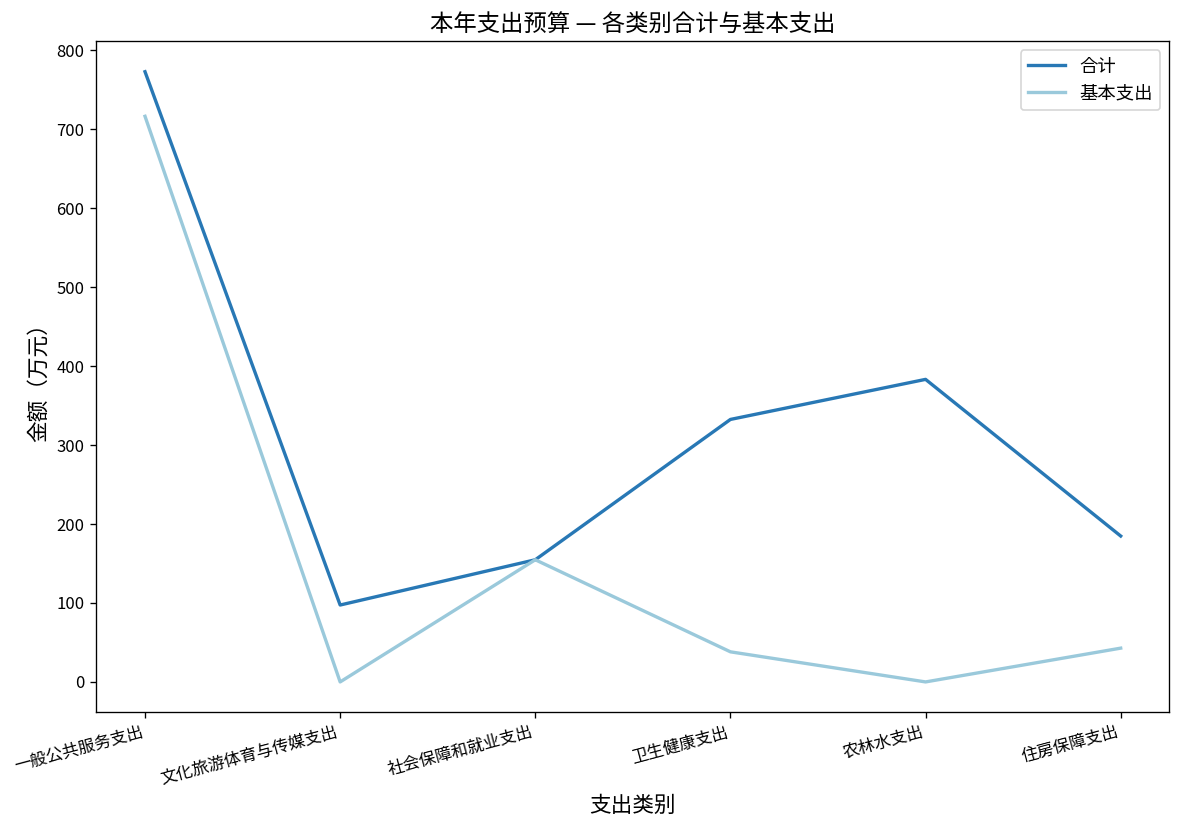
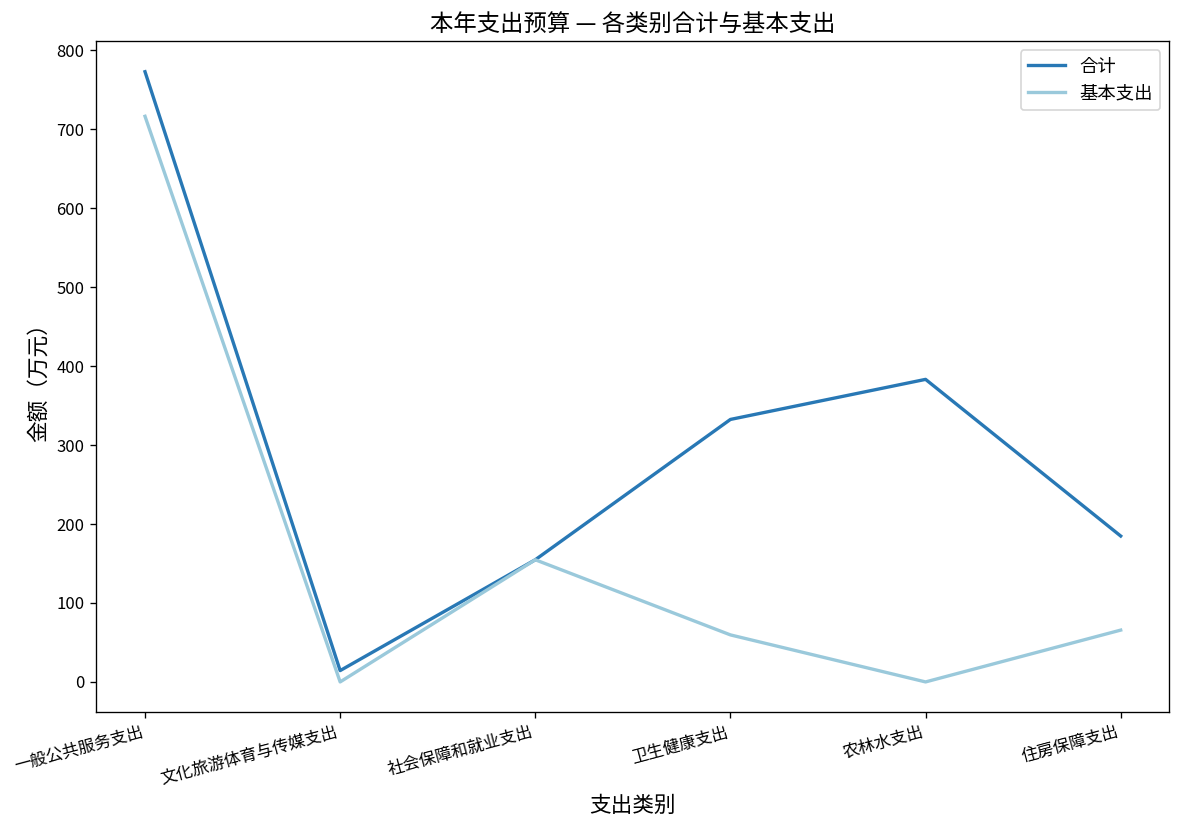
合计, 文化旅游体育与传媒支出: 100 -> 10
基本支出, 卫生健康支出: 40 -> 60
基本支出, 住房保障支出: 40 -> 70
